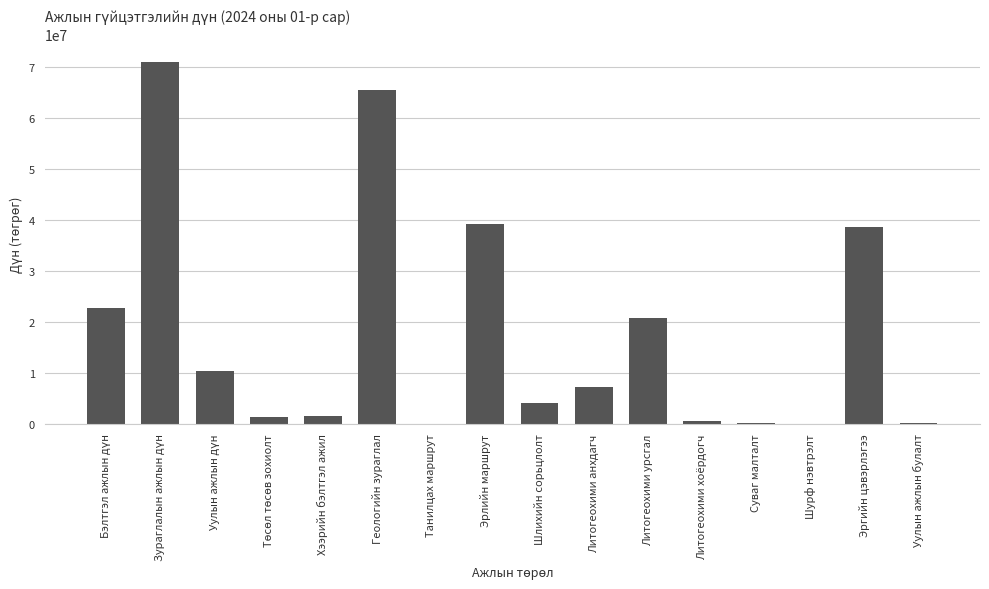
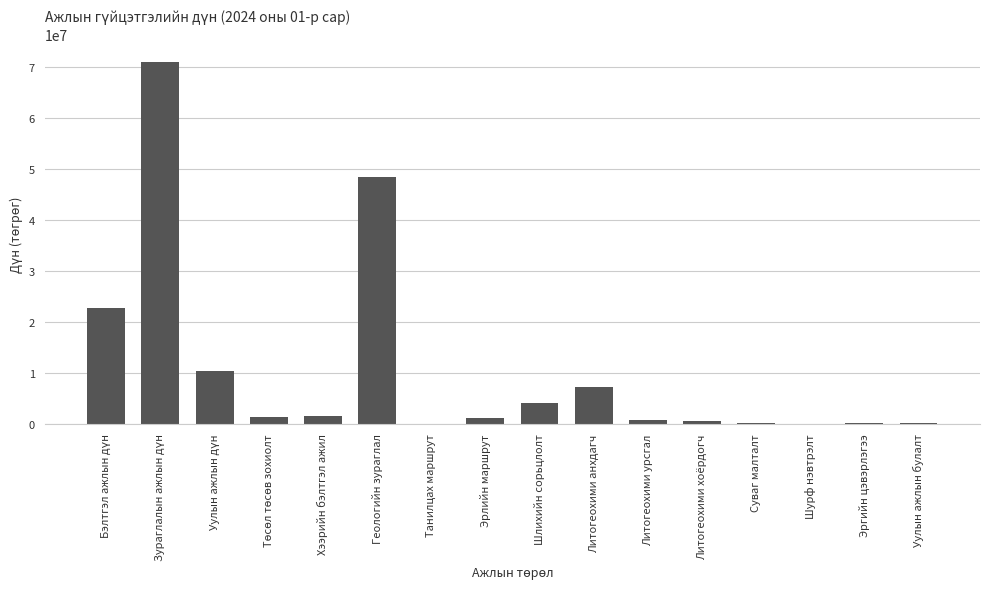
Геологийн зураглал: 65000000 -> 48000000
Эрлийн маршрут: 39000000 -> 1000000
Литогеохими урсгал: 21000000 -> 1000000
Эргийн цэвэрлэгээ: 38000000 -> 0
